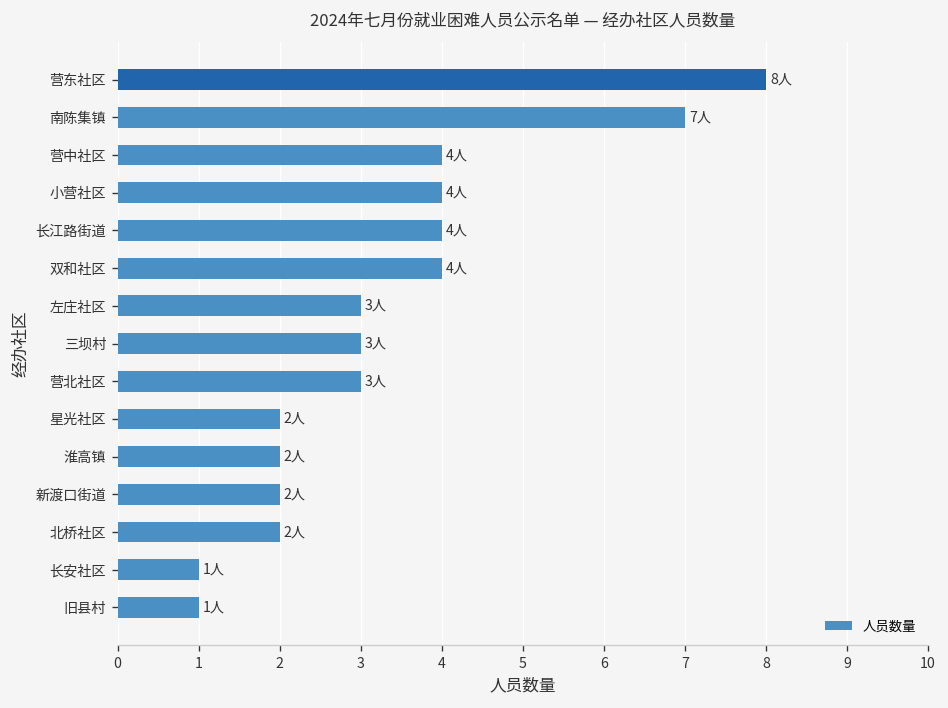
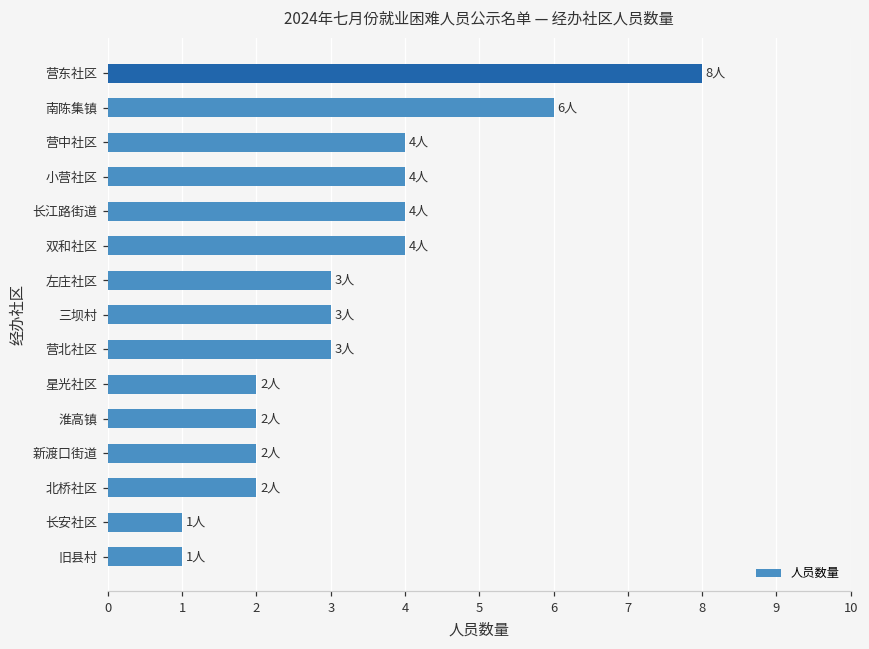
南陈集镇: 7人 -> 6人
